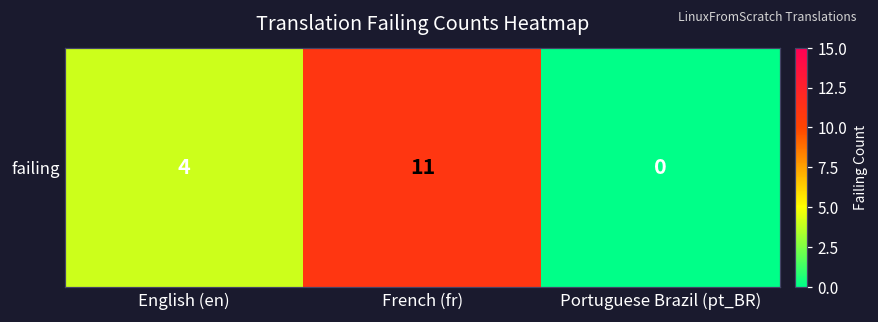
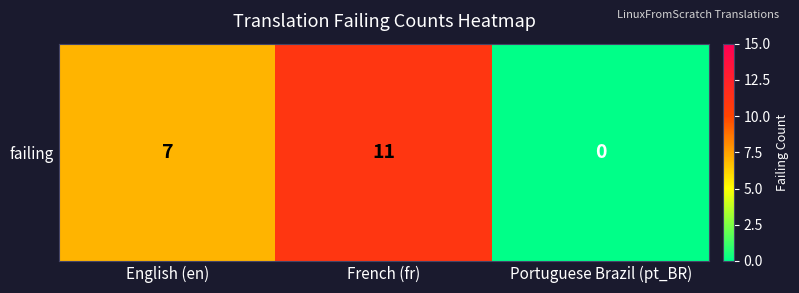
failing, English (en): 4 -> 7
